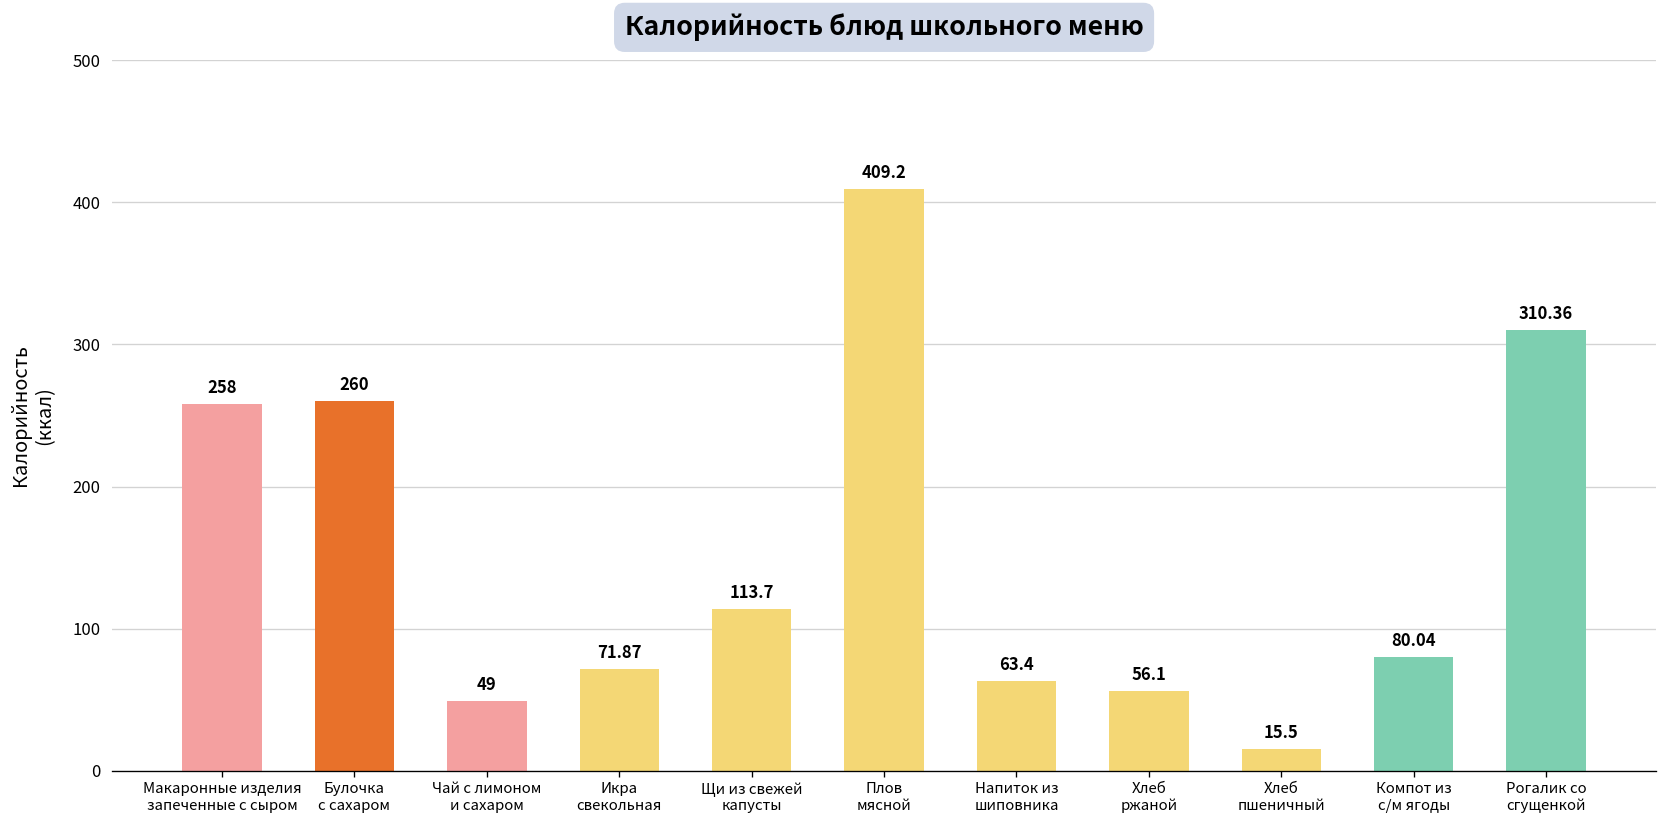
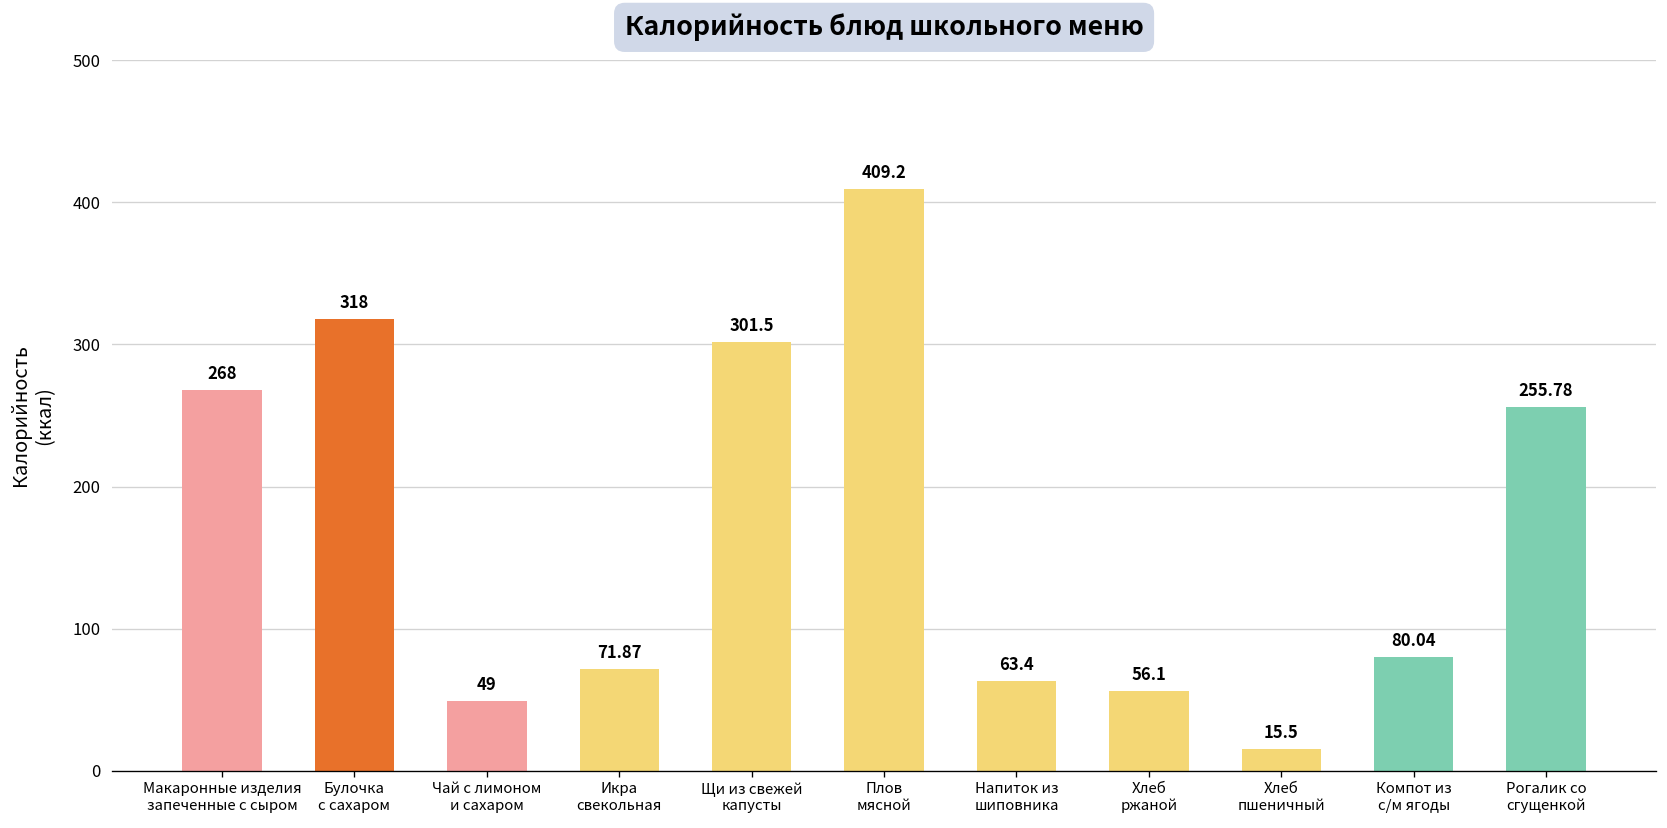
Макаронные изделия запеченные с сыром: 258 -> 268
Булочка с сахаром: 260 -> 318
Щи из свежей капусты: 113.7 -> 301.5
Рогалик со сгущенкой: 310.36 -> 255.78
